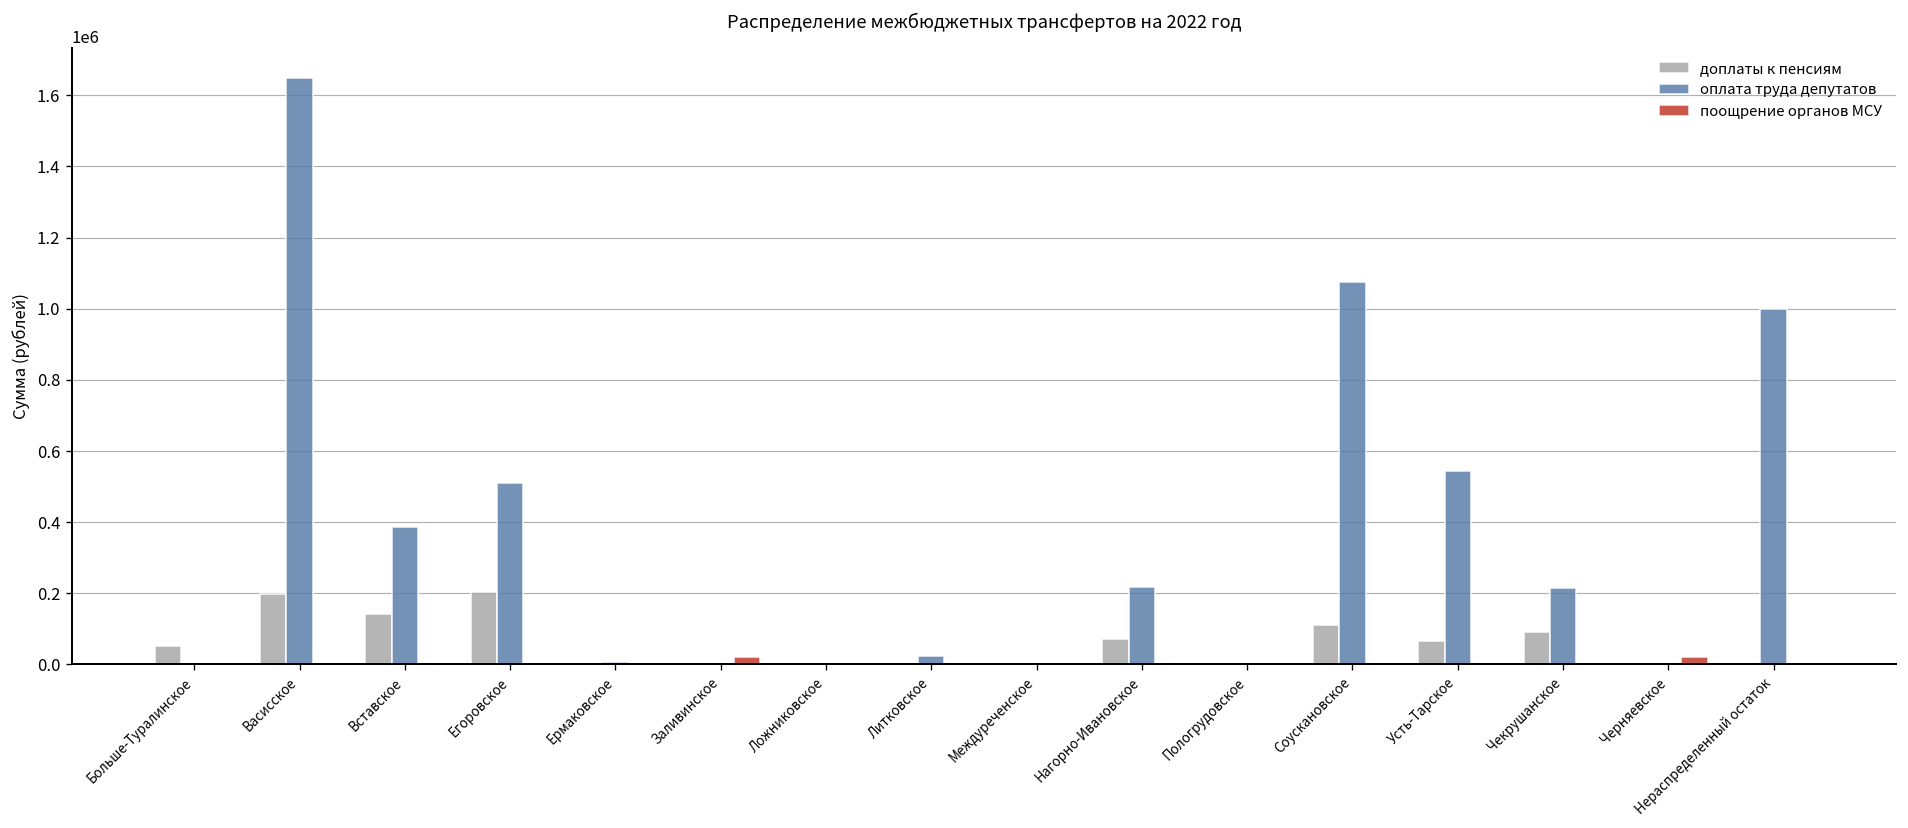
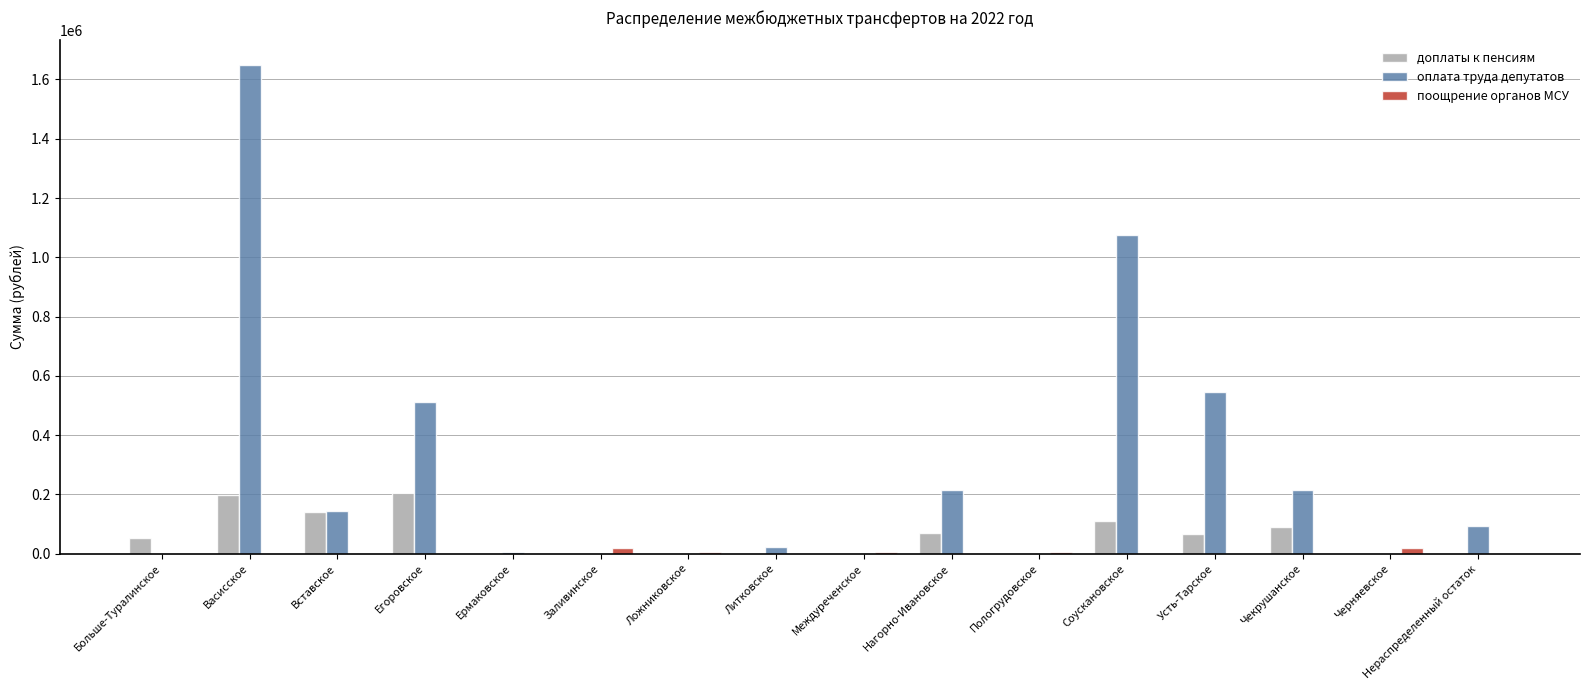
оплата труда депутатов, Вставское: 390000 -> 140000
оплата труда депутатов, Нераспределенный остаток: 1000000 -> 90000
